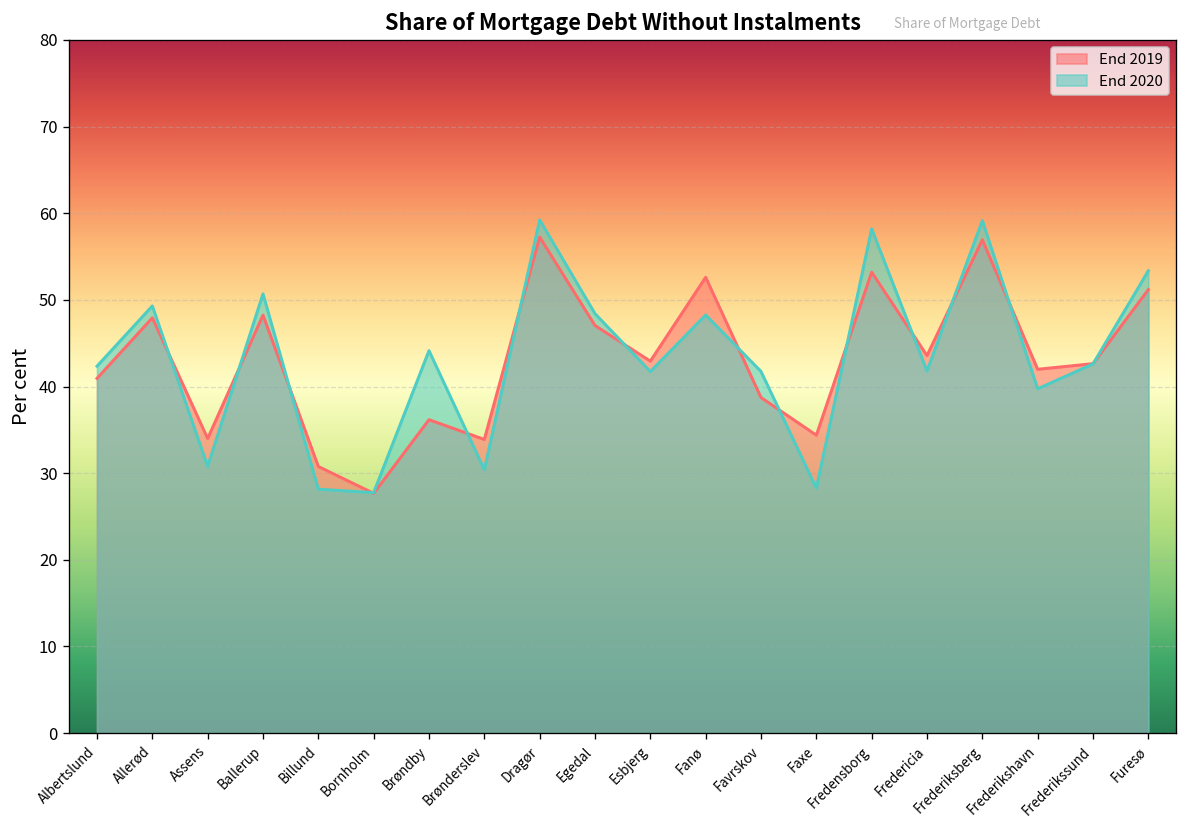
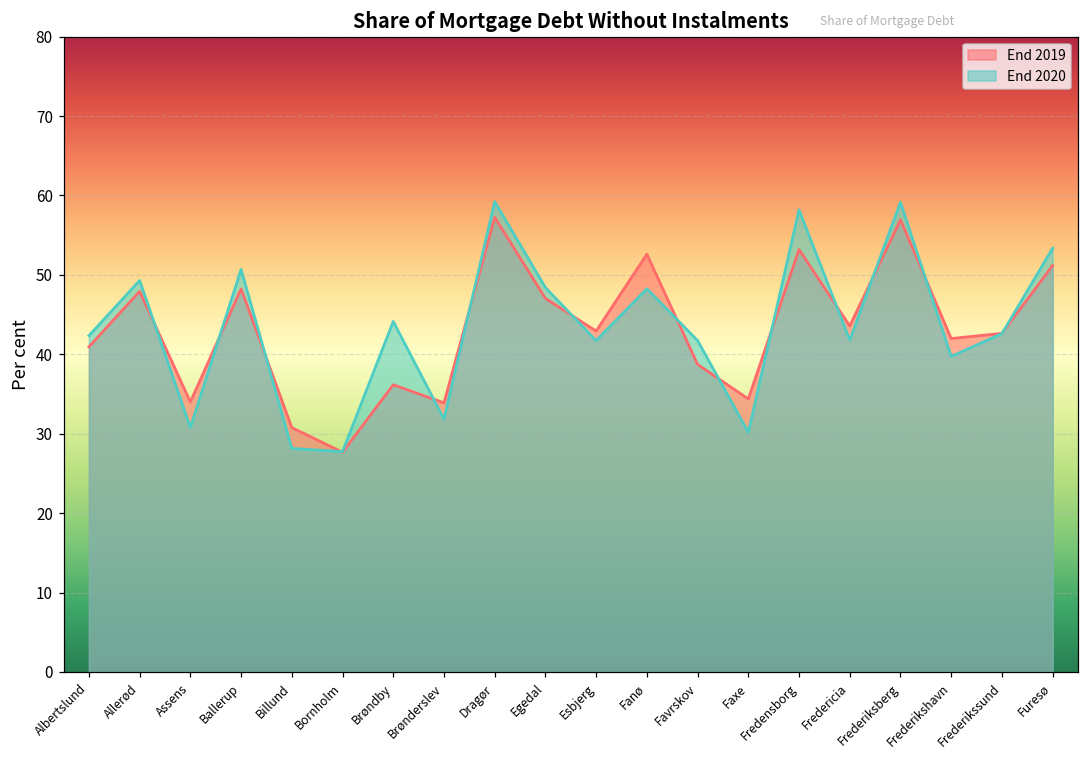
End 2020, Brønderslev: 30 -> 32
End 2020, Faxe: 28 -> 30
